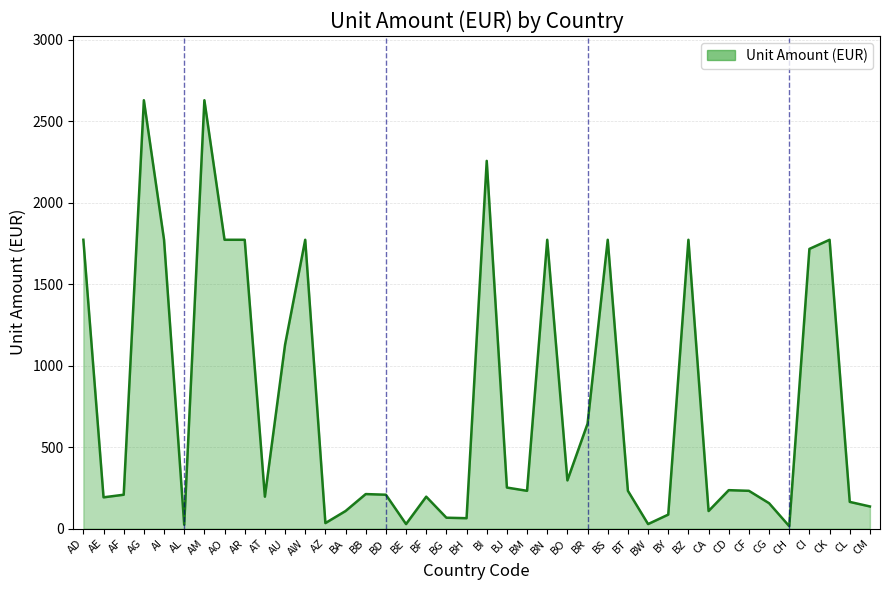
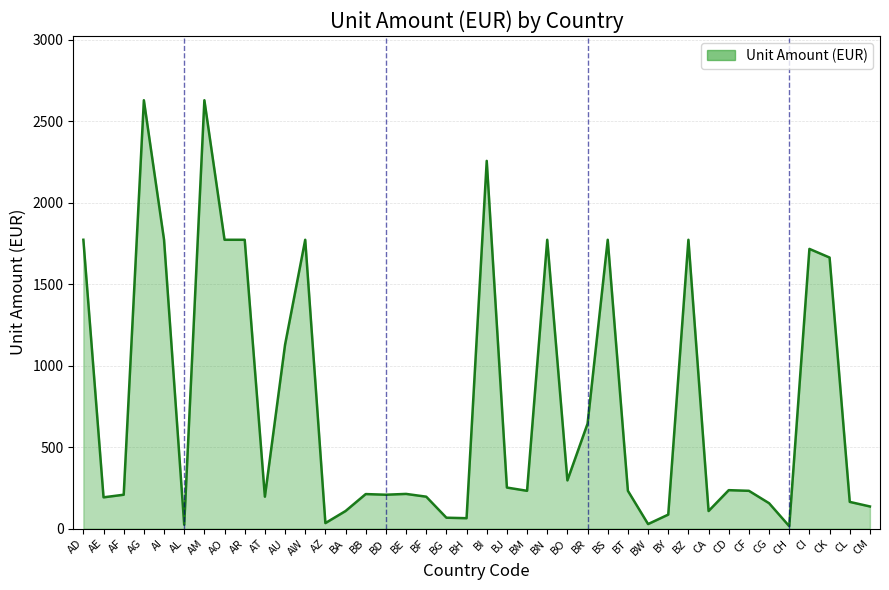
BE: 30 -> 210
CK: 1770 -> 1660
